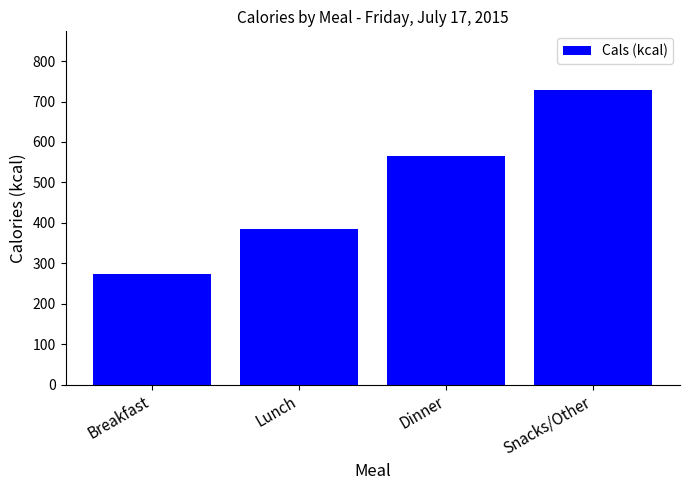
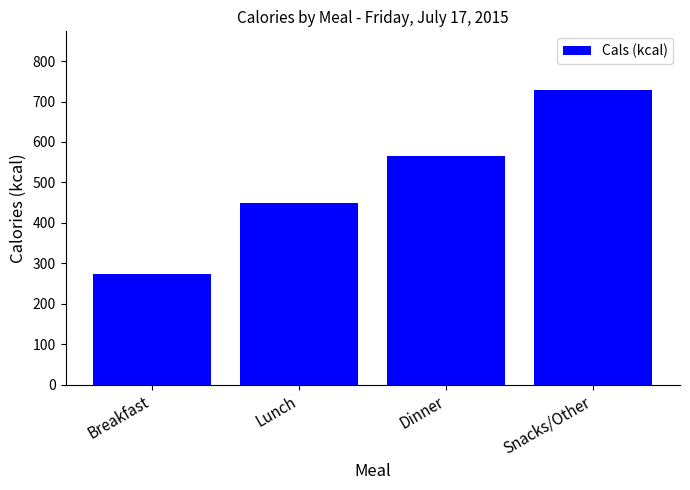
Lunch: 390 -> 450
